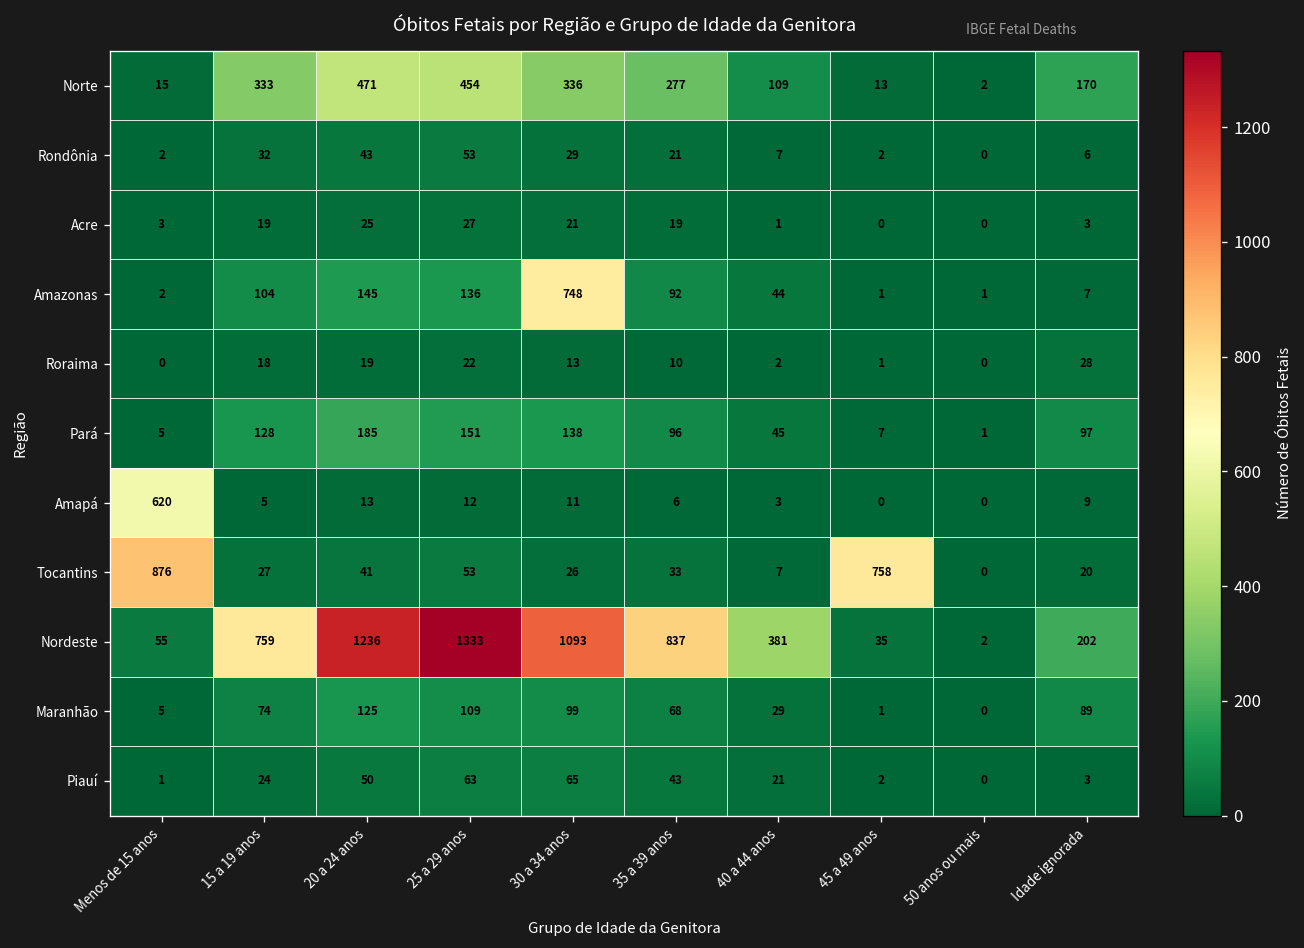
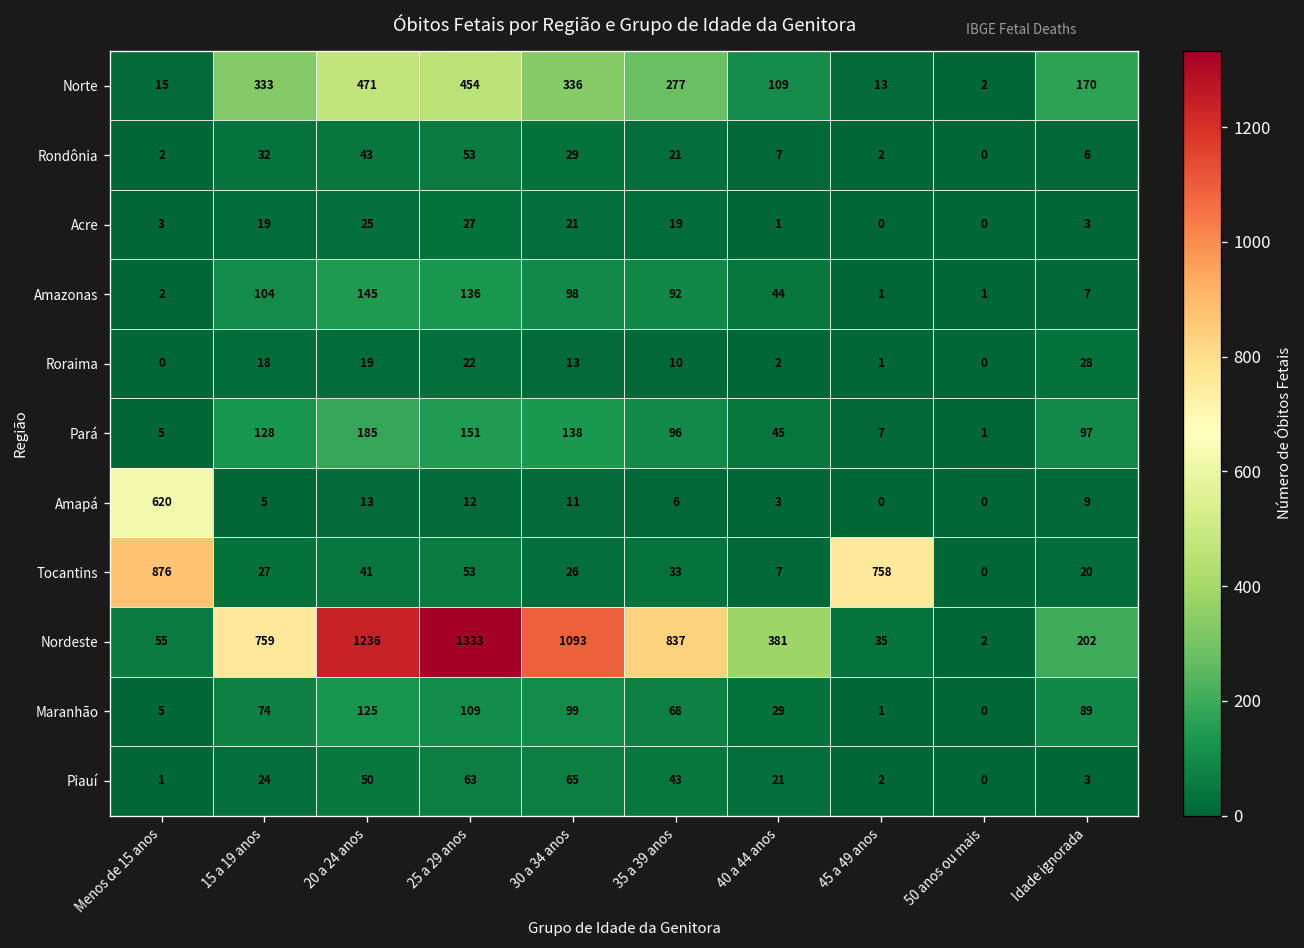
Amazonas, 30 a 34 anos: 748 -> 98
